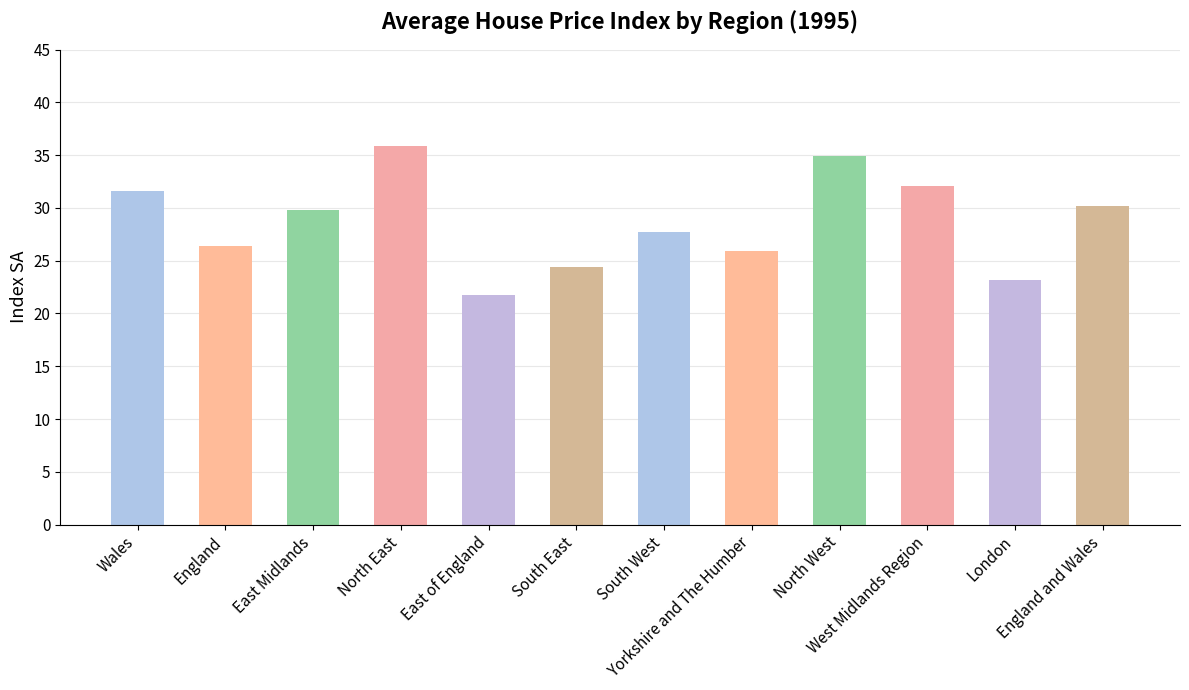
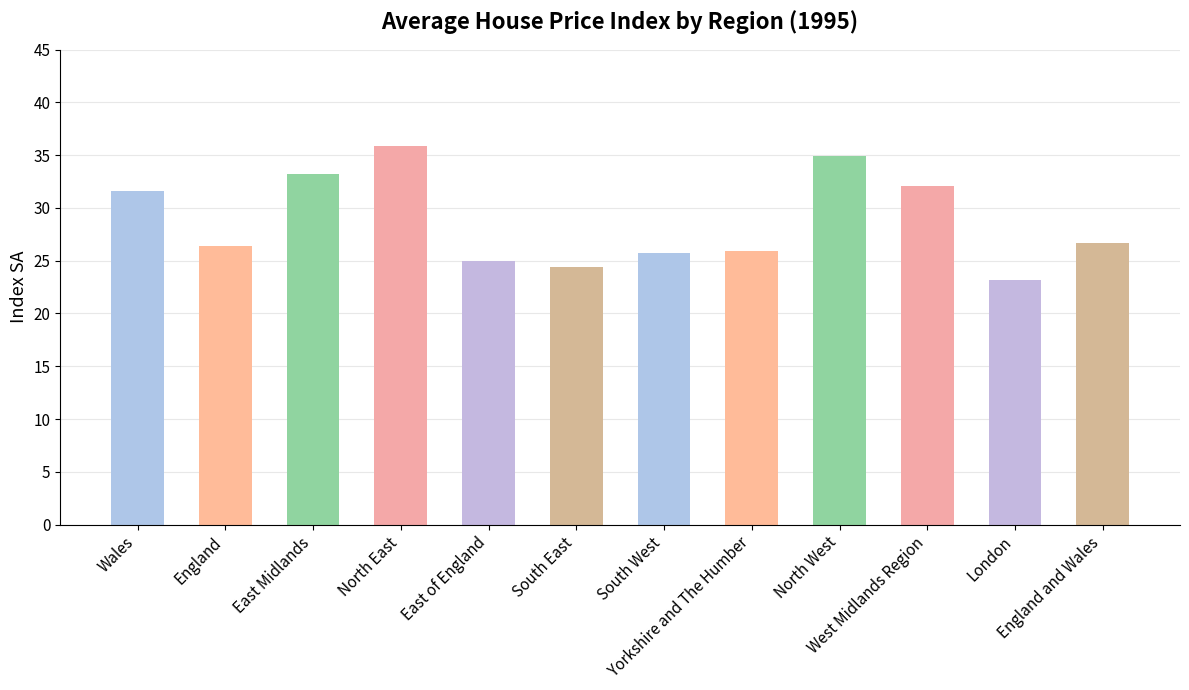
East Midlands: 29.8 -> 33.3
East of England: 21.8 -> 25.0
South West: 27.7 -> 25.7
England and Wales: 30.2 -> 26.6
